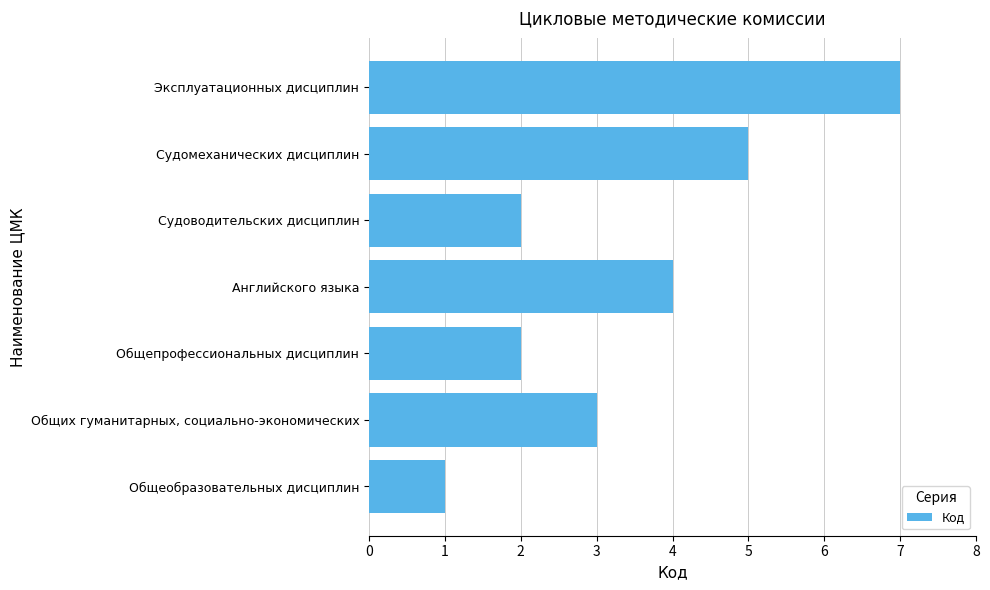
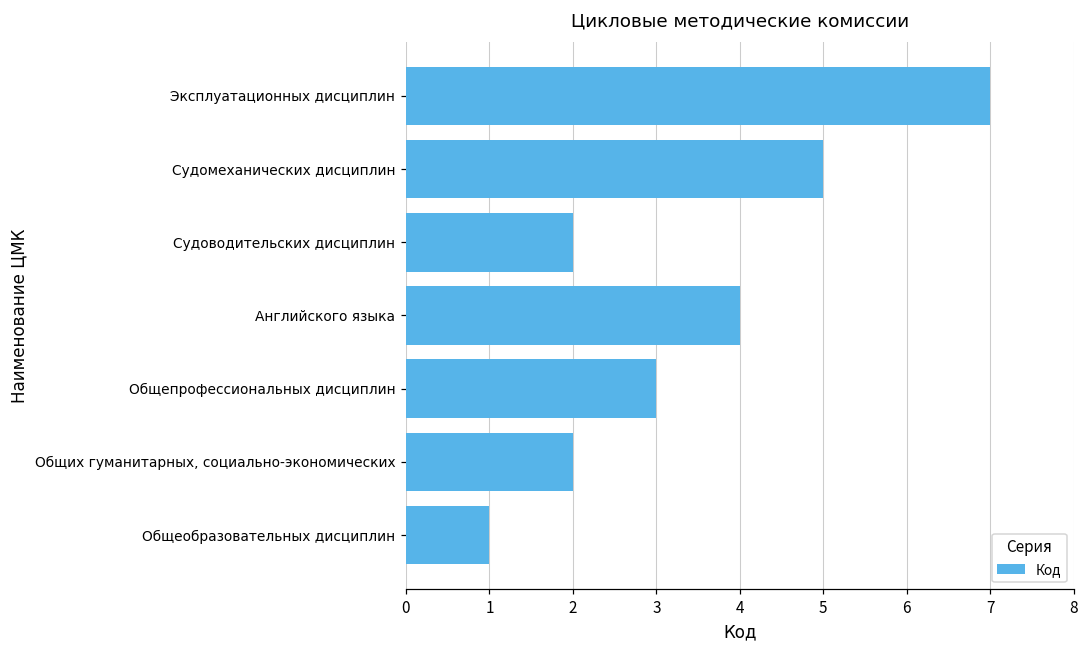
Общепрофессиональных дисциплин: 2 -> 3
Общих гуманитарных, социально-экономических: 3 -> 2
